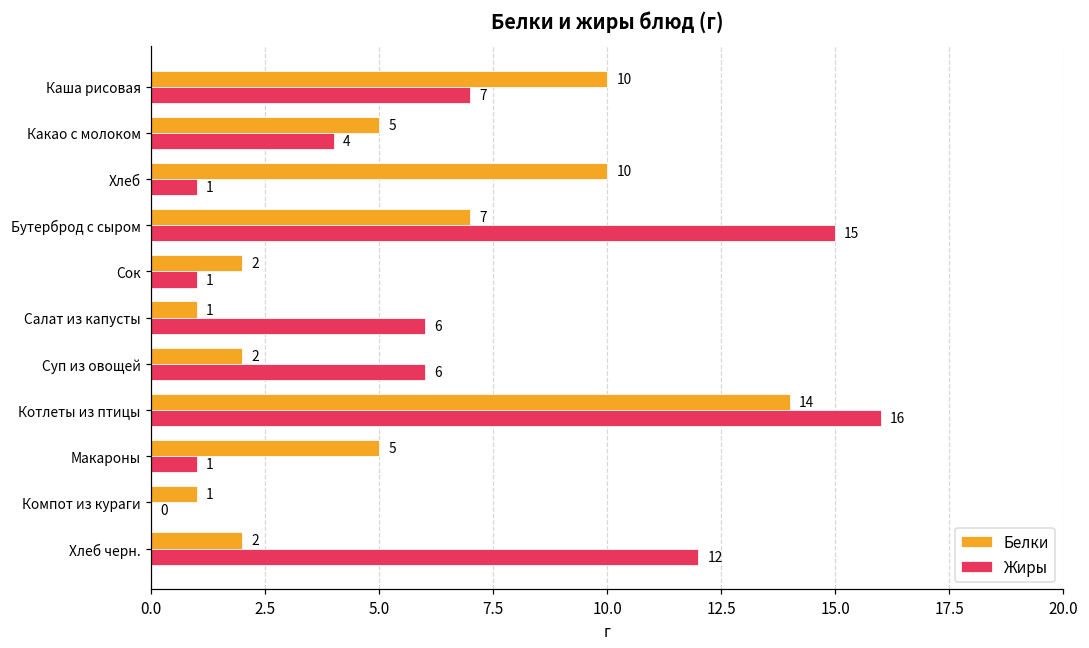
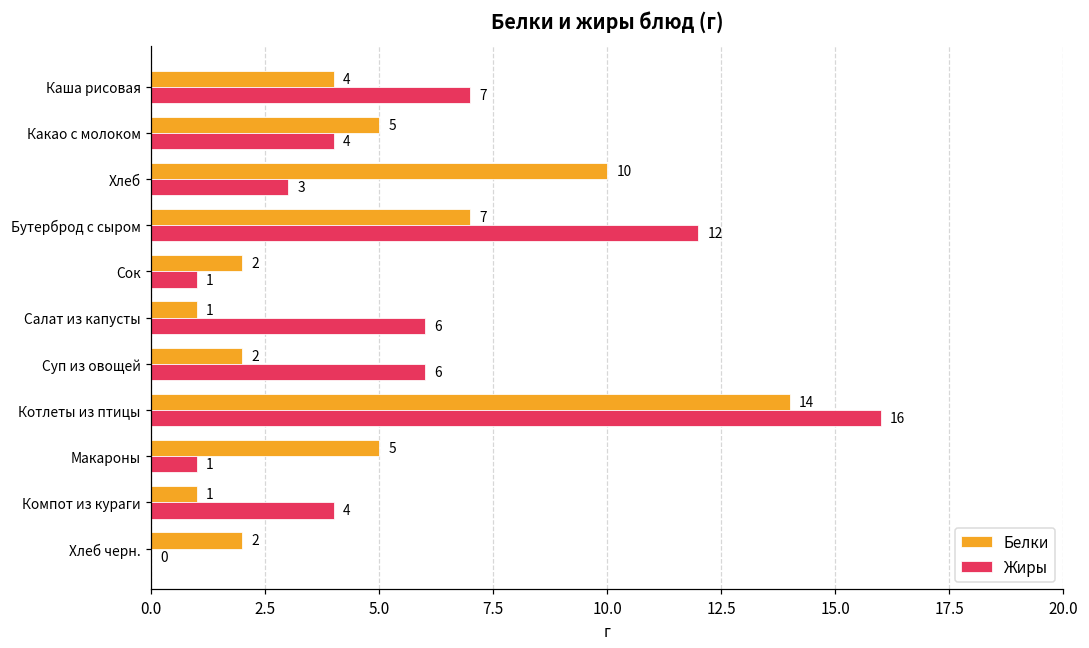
Белки, Каша рисовая: 10 -> 4
Жиры, Хлеб: 1 -> 3
Жиры, Бутерброд с сыром: 15 -> 12
Жиры, Компот из кураги: 0 -> 4
Жиры, Хлеб черн.: 12 -> 0
